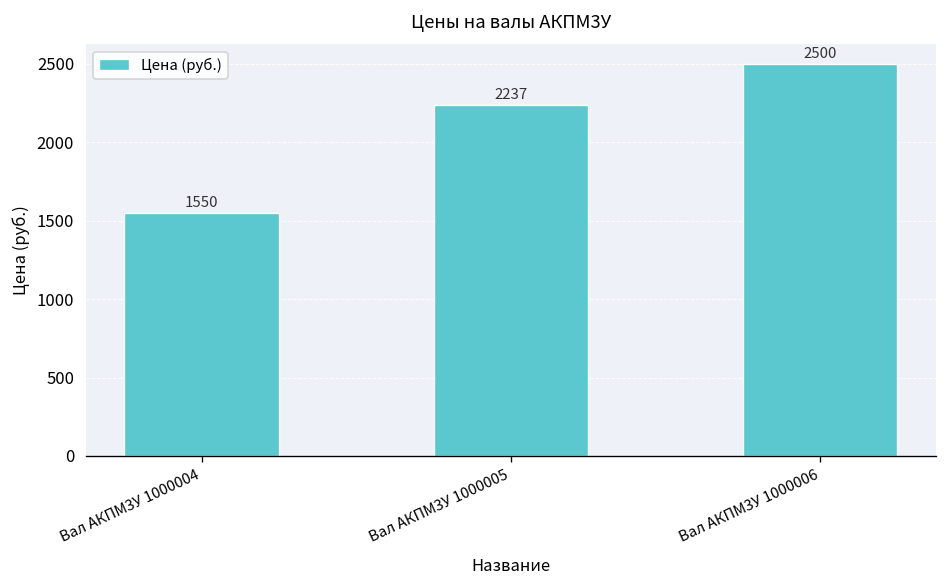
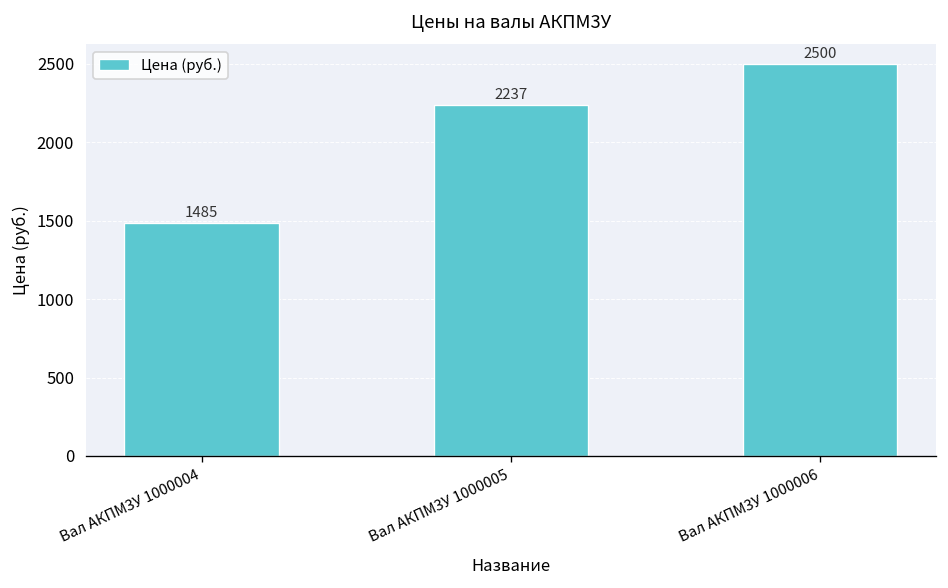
Вал АКПМ3У 1000004: 1550 -> 1485
